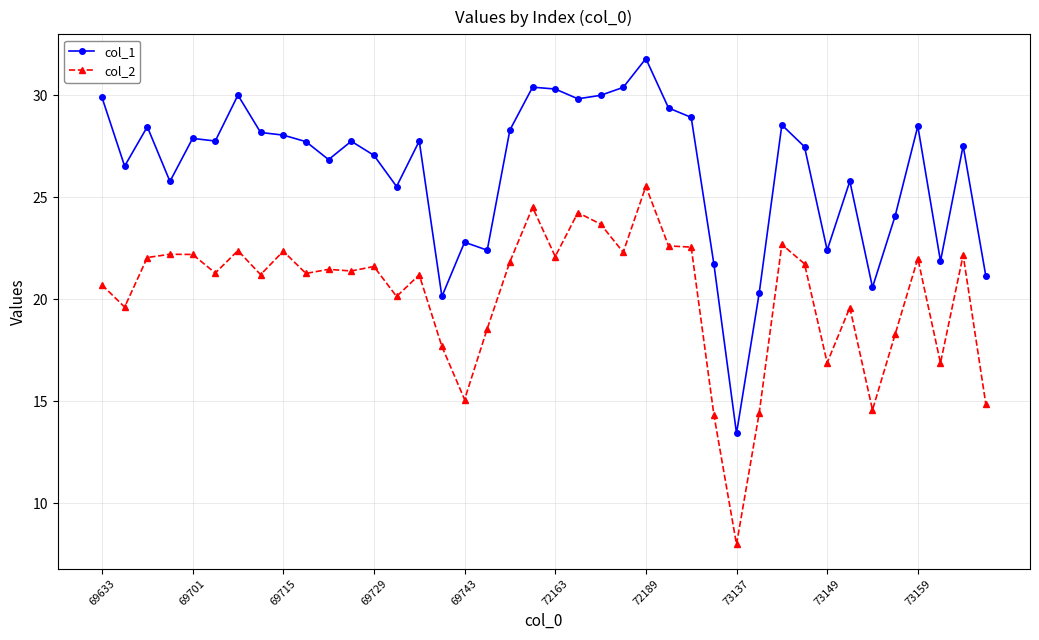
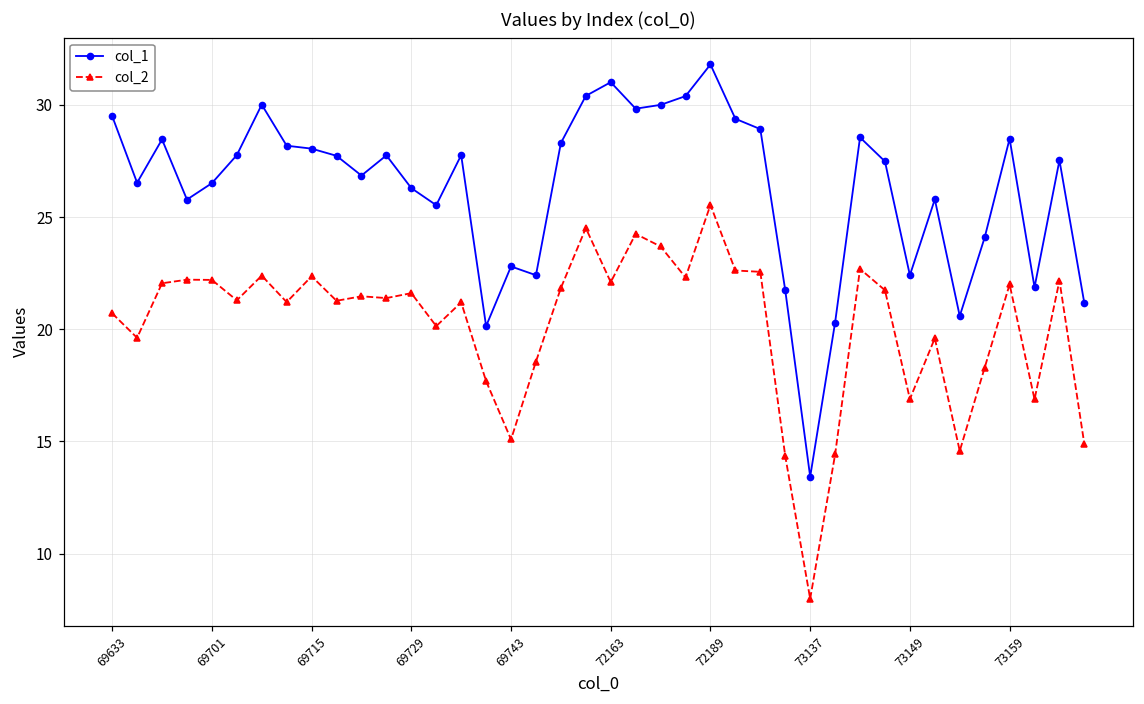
col_1, 69633: 29.9 -> 29.5
col_1, 69701: 27.9 -> 26.5
col_1, 69729: 27.1 -> 26.3
col_1, 72163: 30.3 -> 31.0
